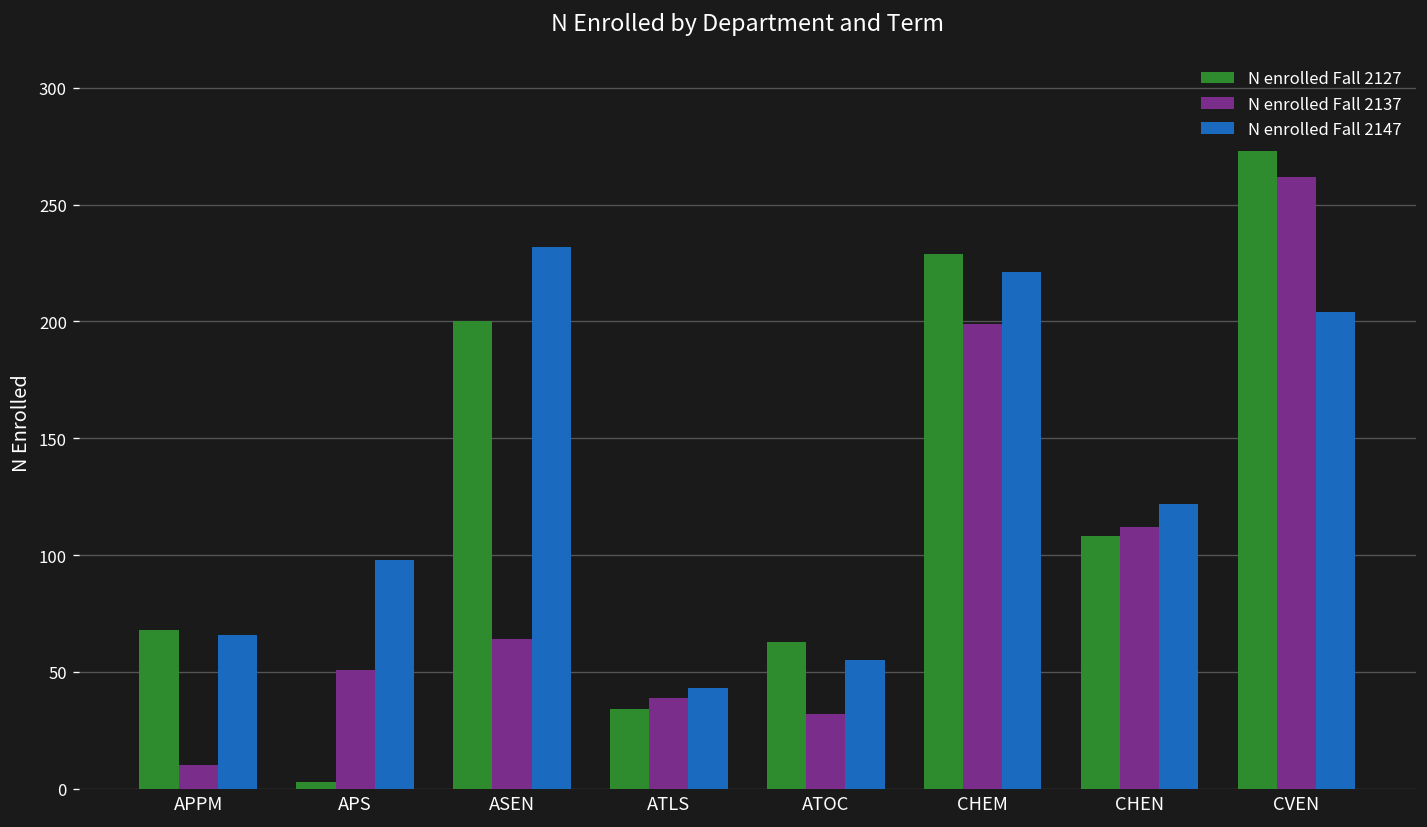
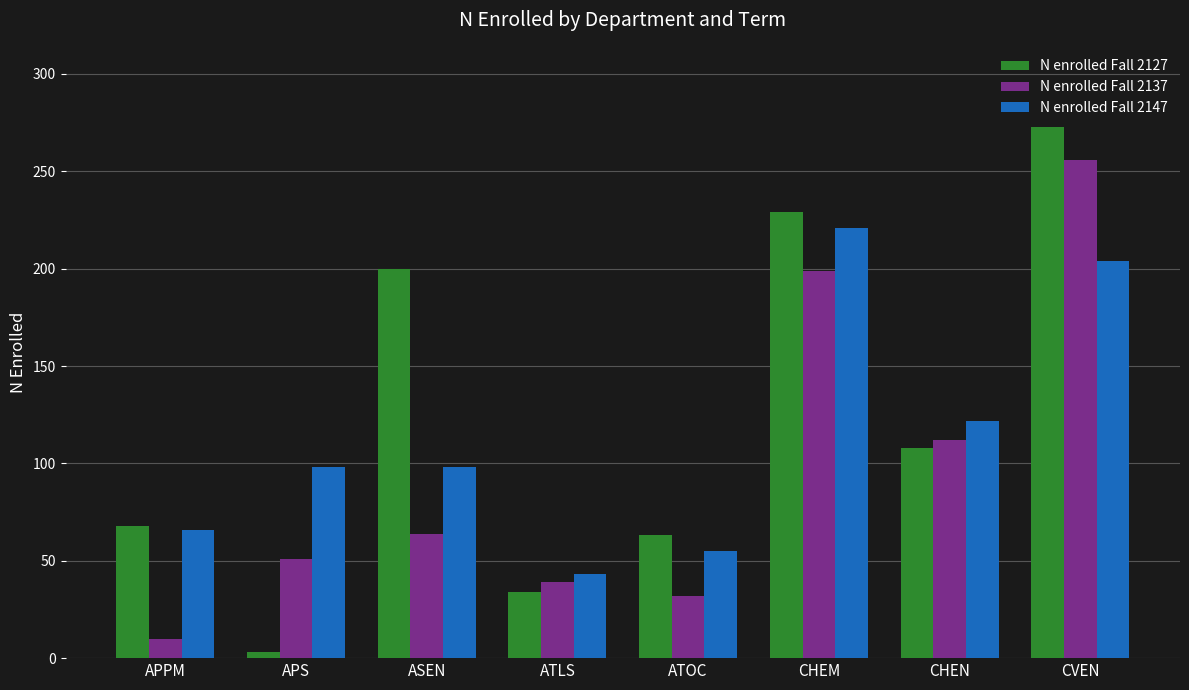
N enrolled Fall 2147, ASEN: 232 -> 98
N enrolled Fall 2137, CVEN: 262 -> 256
